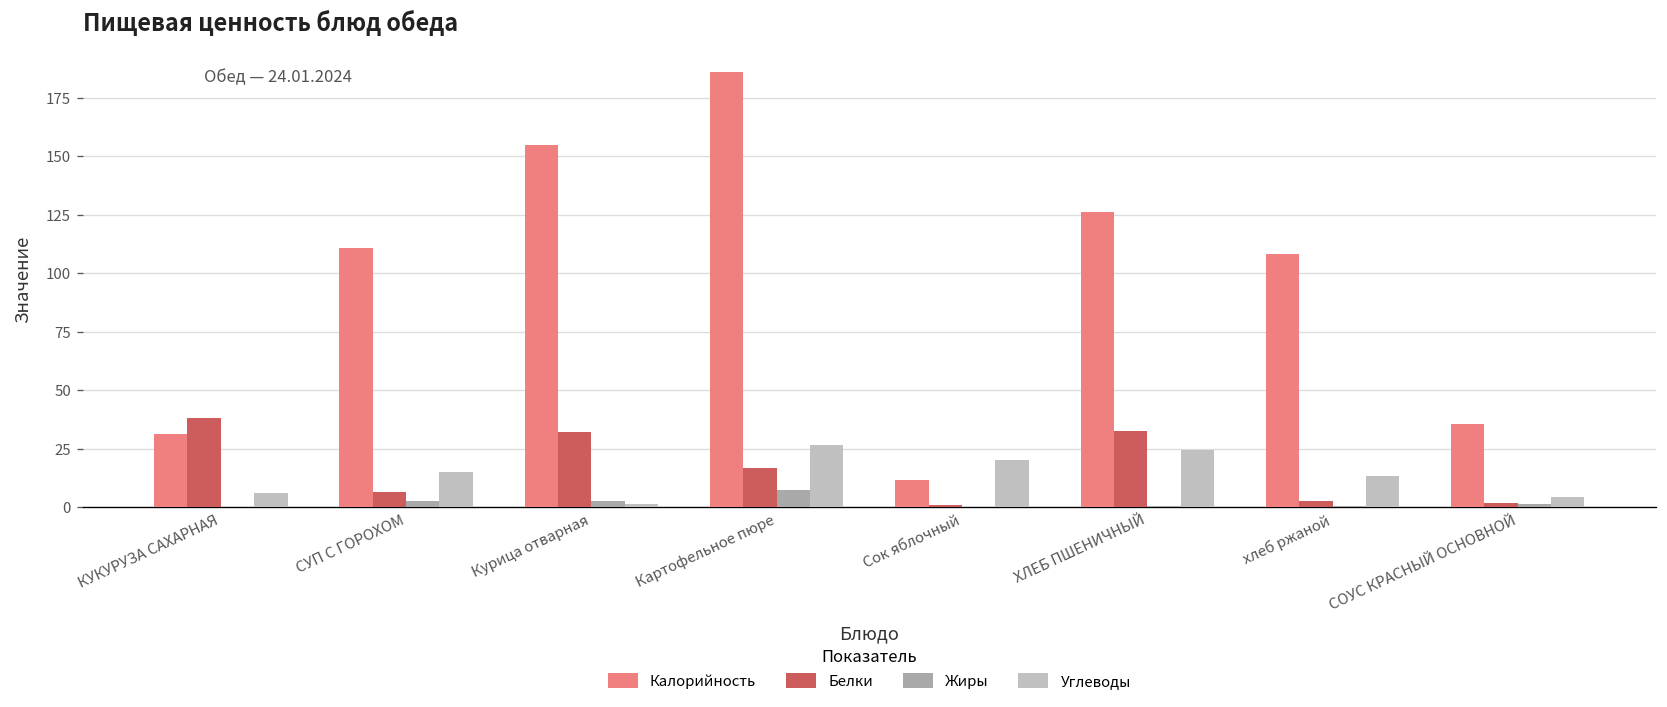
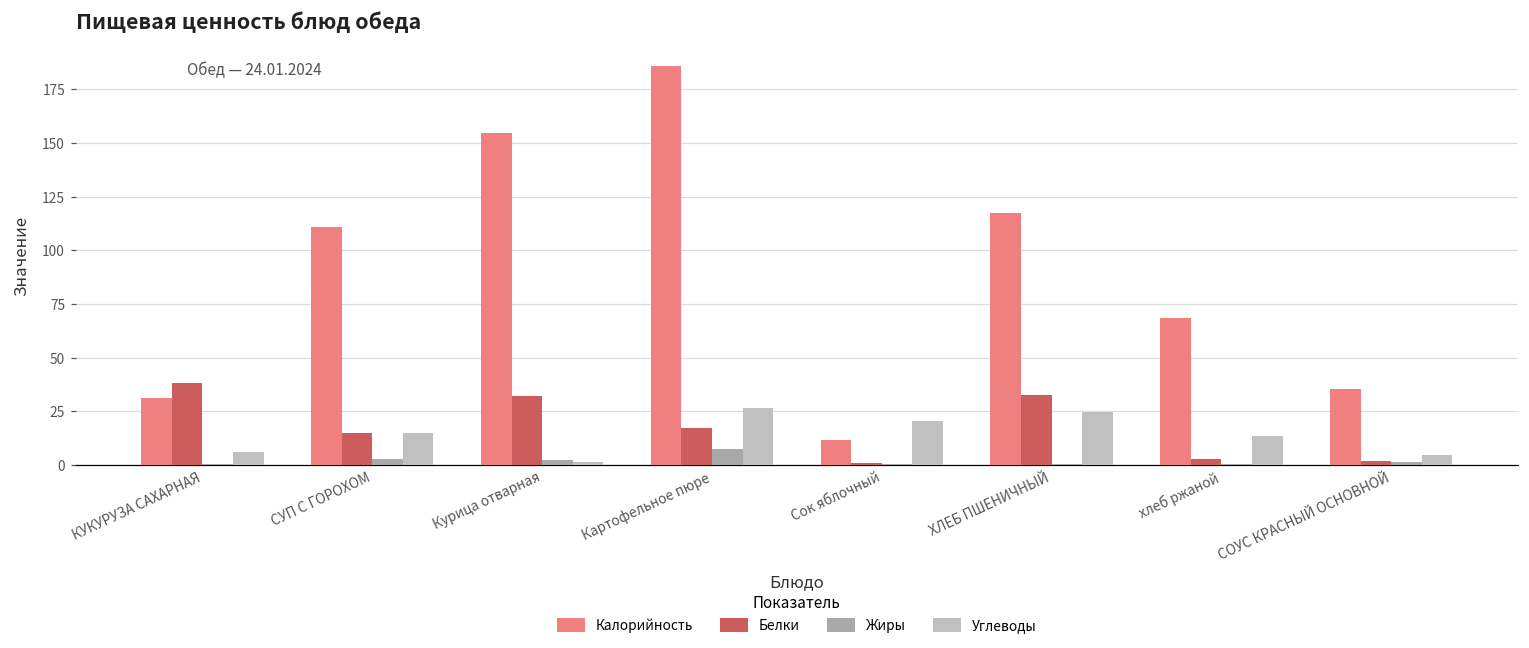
Белки, СУП С ГОРОХОМ: 7 -> 15
Калорийность, ХЛЕБ ПШЕНИЧНЫЙ: 126 -> 117
Калорийность, хлеб ржаной: 108 -> 68
